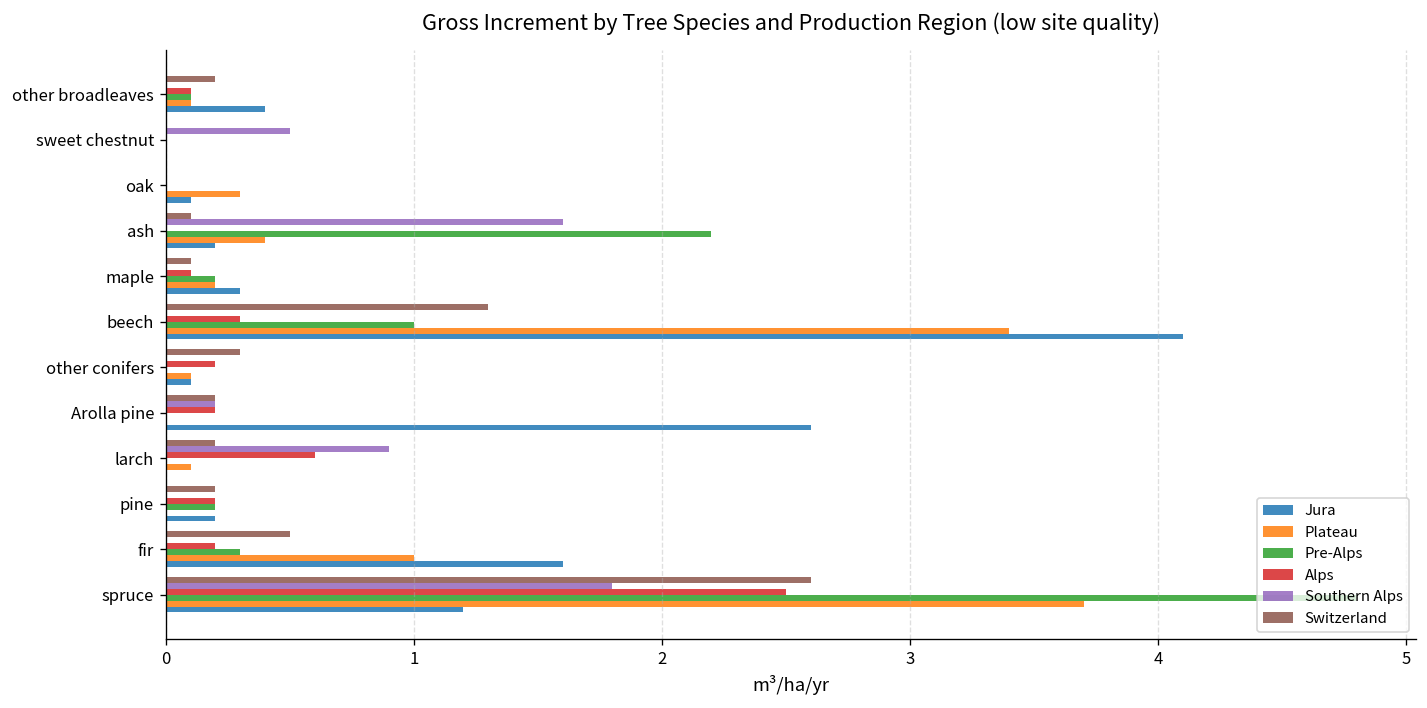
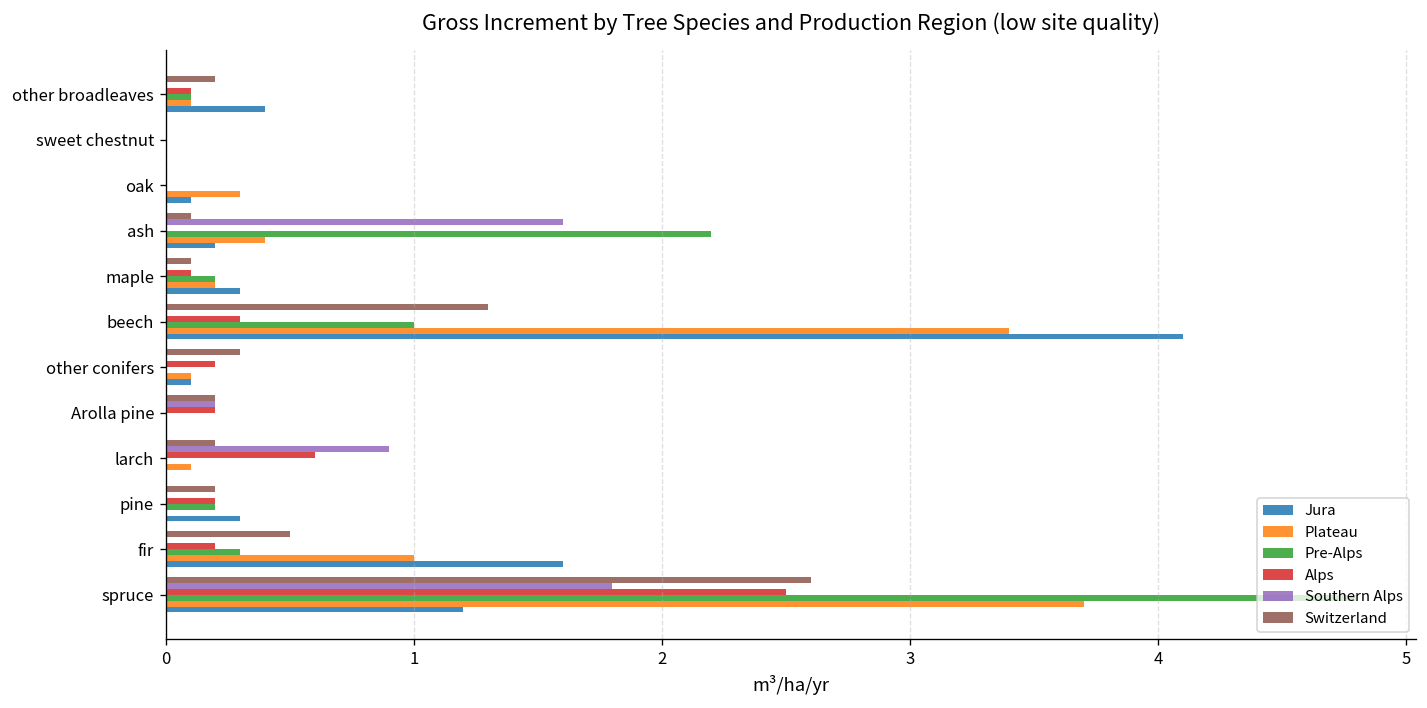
Southern Alps, sweet chestnut: 0.5 -> 0.0
Jura, Arolla pine: 2.6 -> 0.0
Jura, pine: 0.2 -> 0.3
